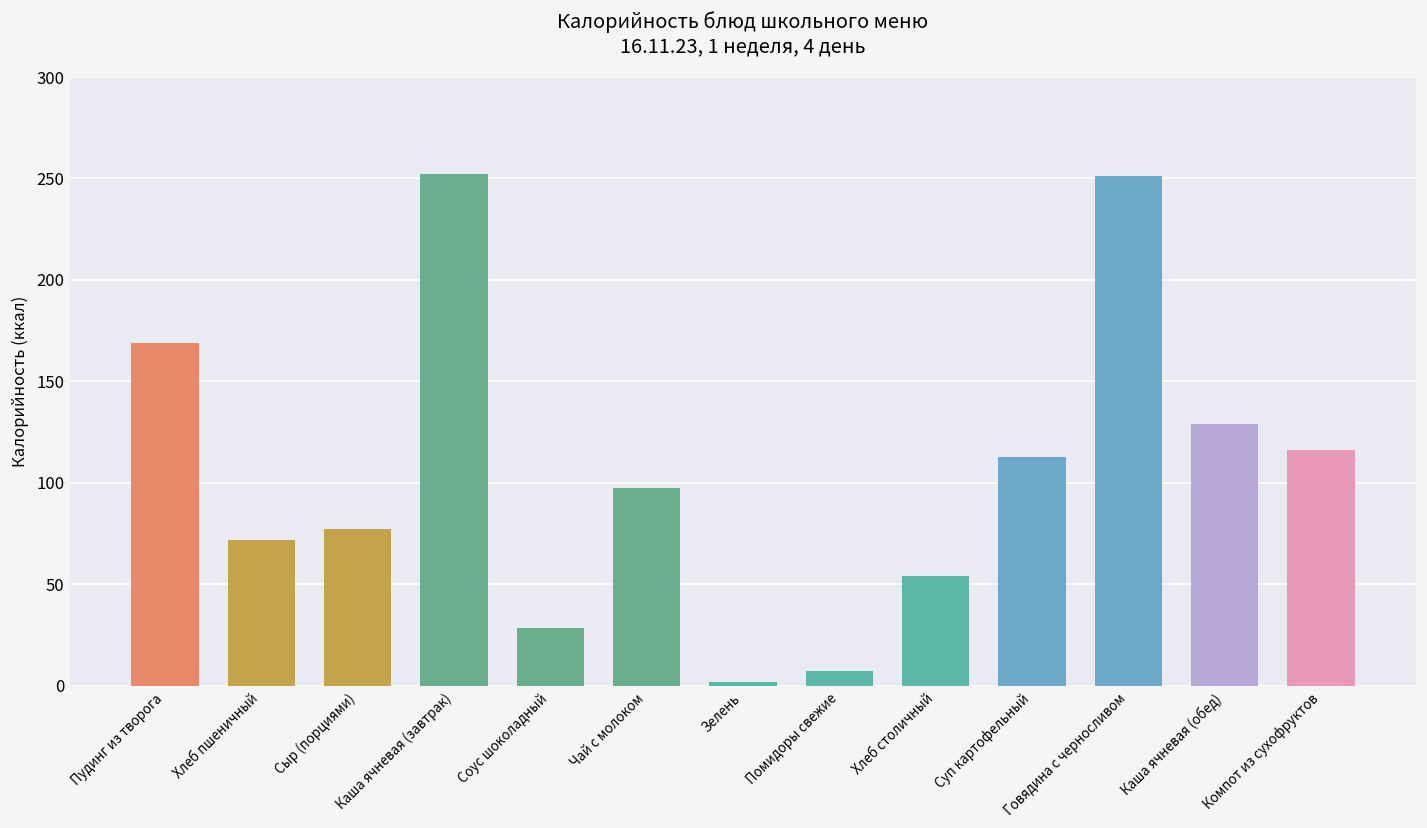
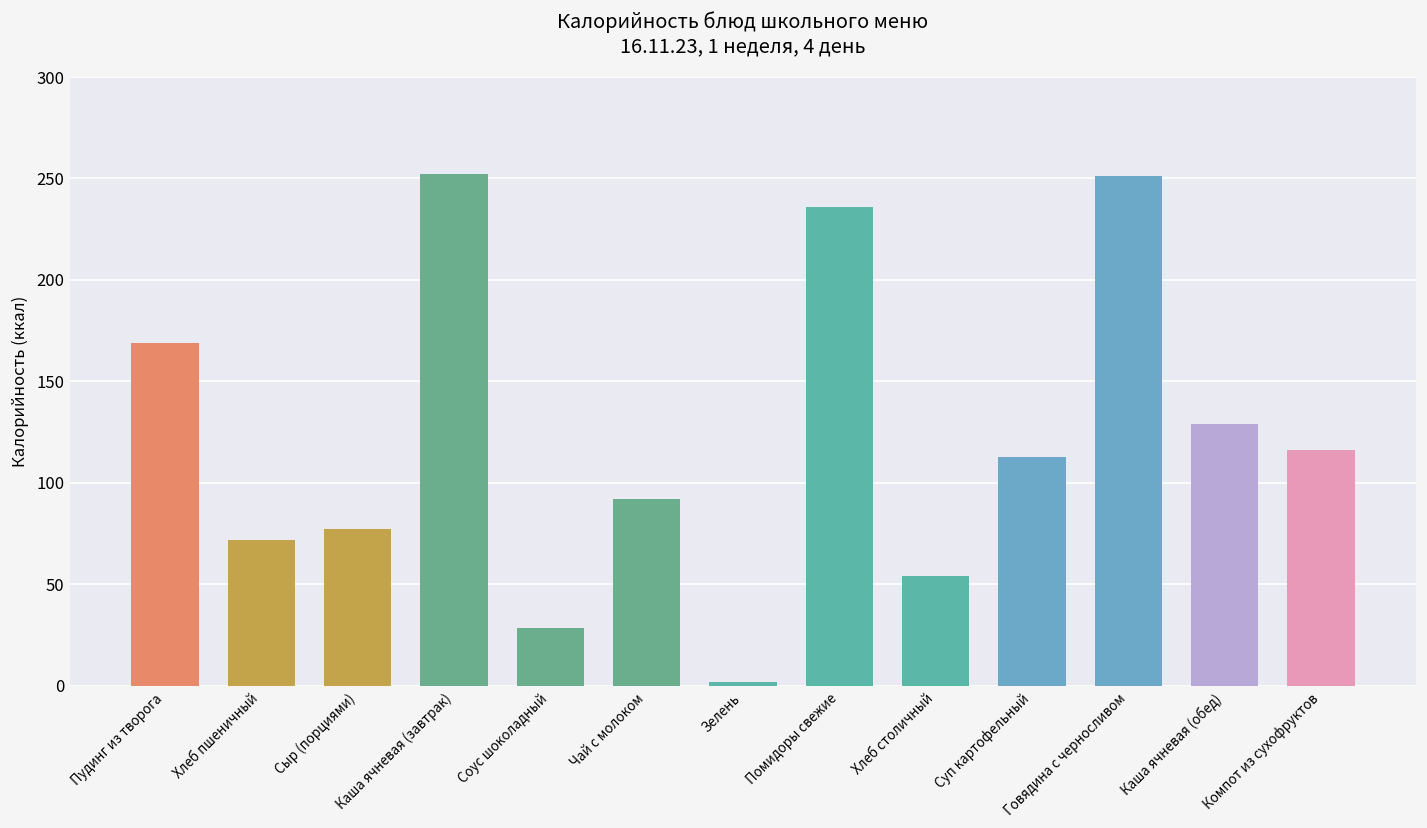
Чай с молоком: 98 -> 92
Помидоры свежие: 7 -> 236
